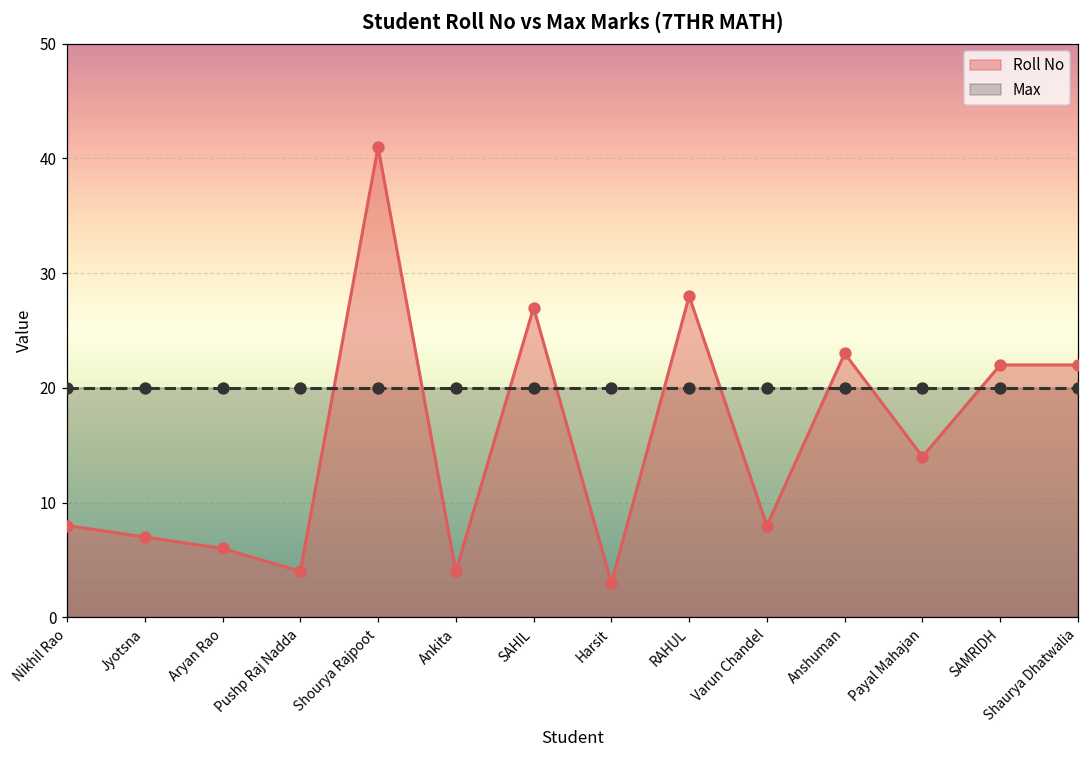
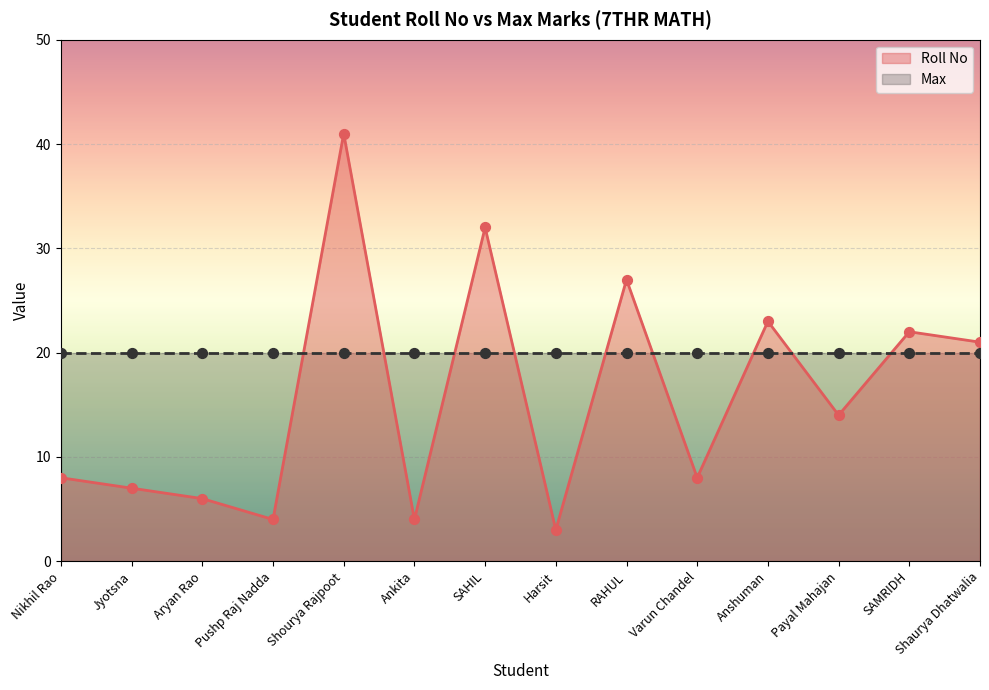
Roll No, SAHIL: 27 -> 32
Roll No, RAHUL: 28 -> 27
Roll No, Shaurya Dhatwalia: 22 -> 21
